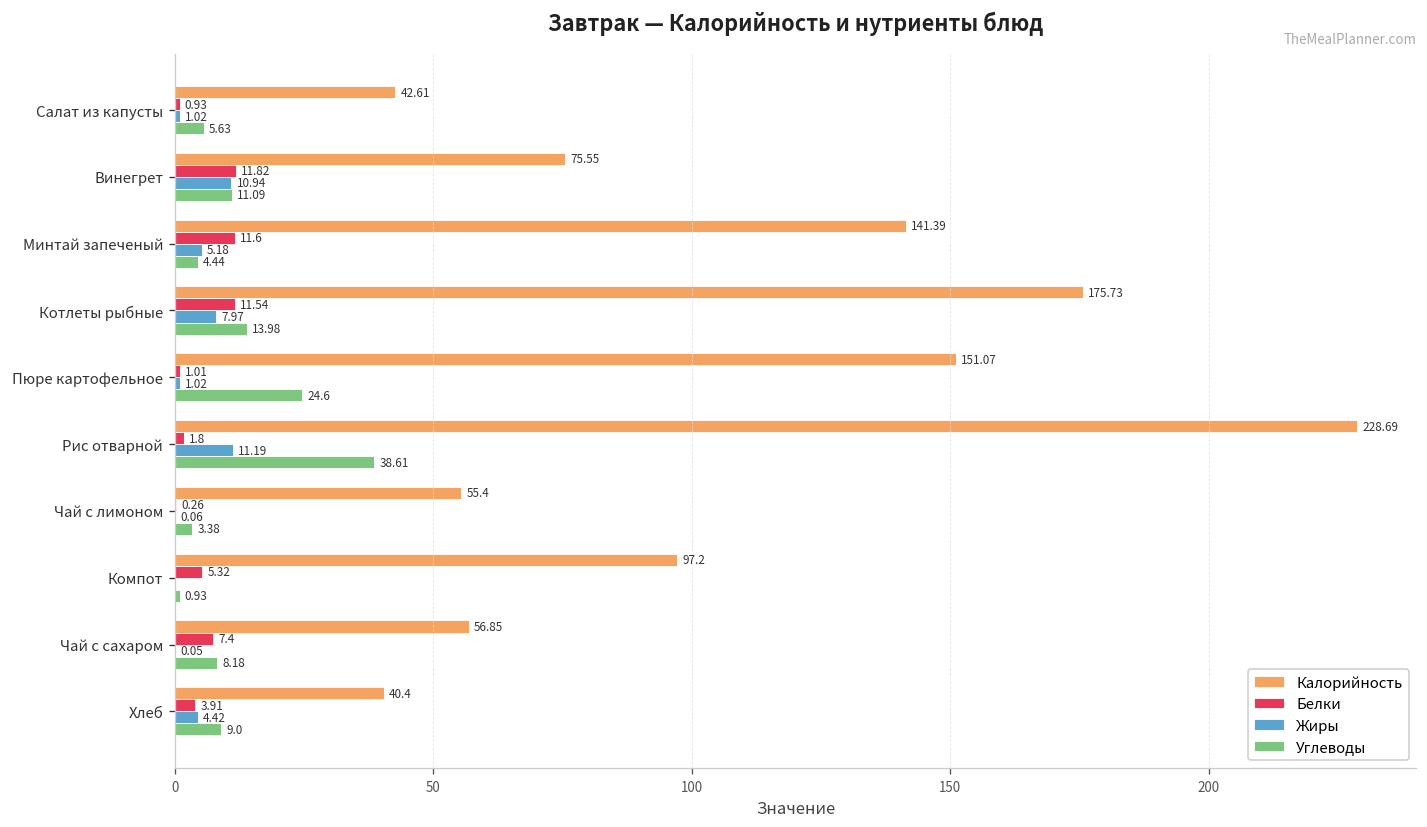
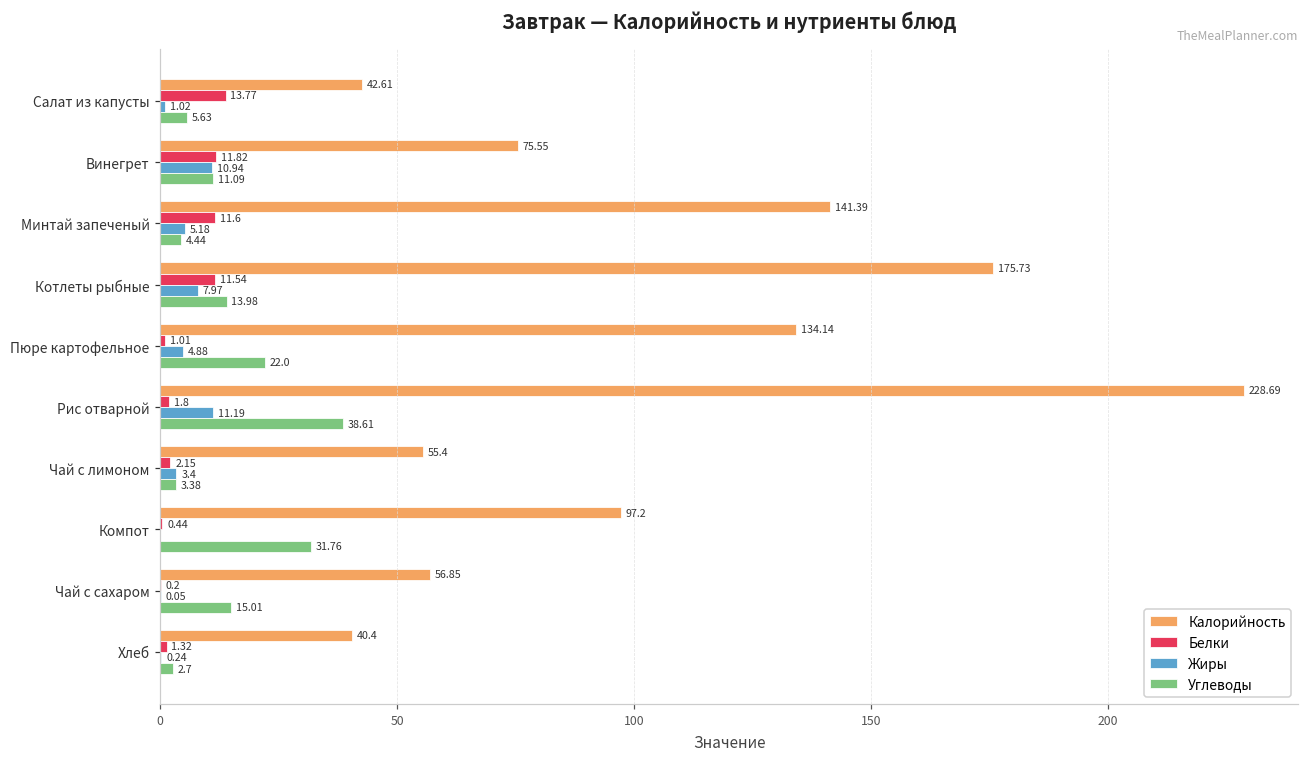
Белки, Салат из капусты: 0.93 -> 13.77
Калорийность, Пюре картофельное: 151.07 -> 134.14
Жиры, Пюре картофельное: 1.02 -> 4.88
Углеводы, Пюре картофельное: 24.6 -> 22.0
Белки, Чай с лимоном: 0.26 -> 2.15
Жиры, Чай с лимоном: 0.06 -> 3.4
Белки, Компот: 5.32 -> 0.44
Углеводы, Компот: 0.93 -> 31.76
Белки, Чай с сахаром: 7.4 -> 0.2
Углеводы, Чай с сахаром: 8.18 -> 15.01
Белки, Хлеб: 3.91 -> 1.32
Жиры, Хлеб: 4.42 -> 0.24
Углеводы, Хлеб: 9.0 -> 2.7
